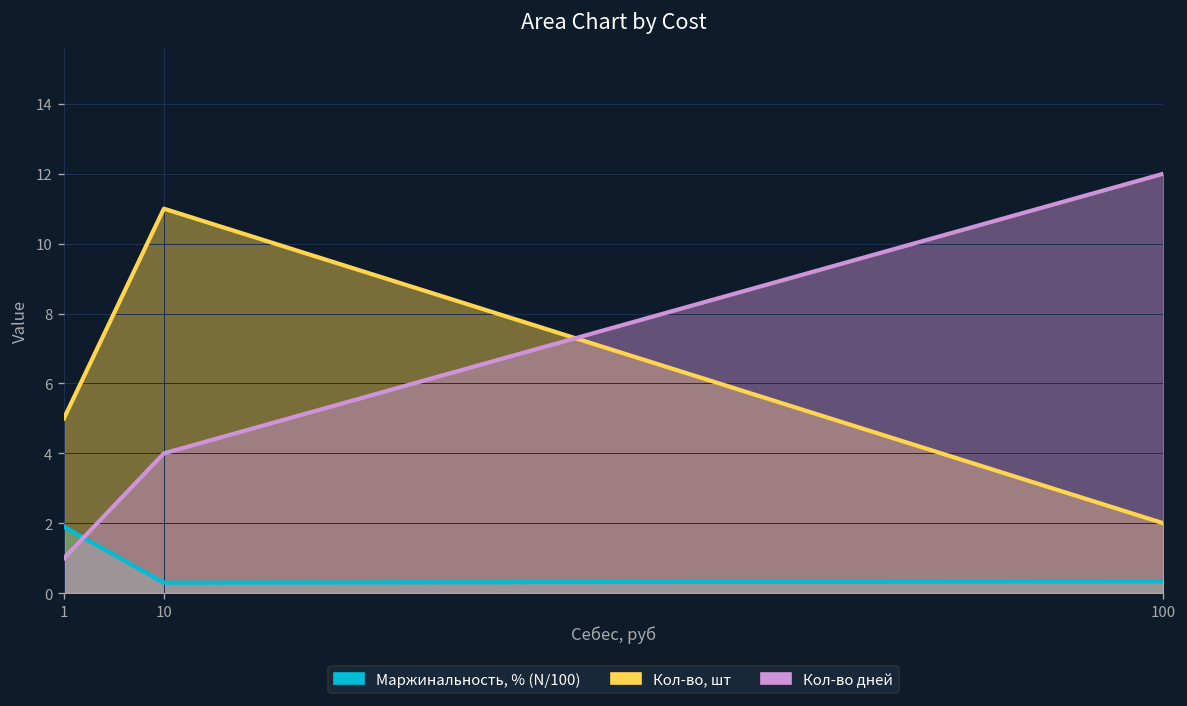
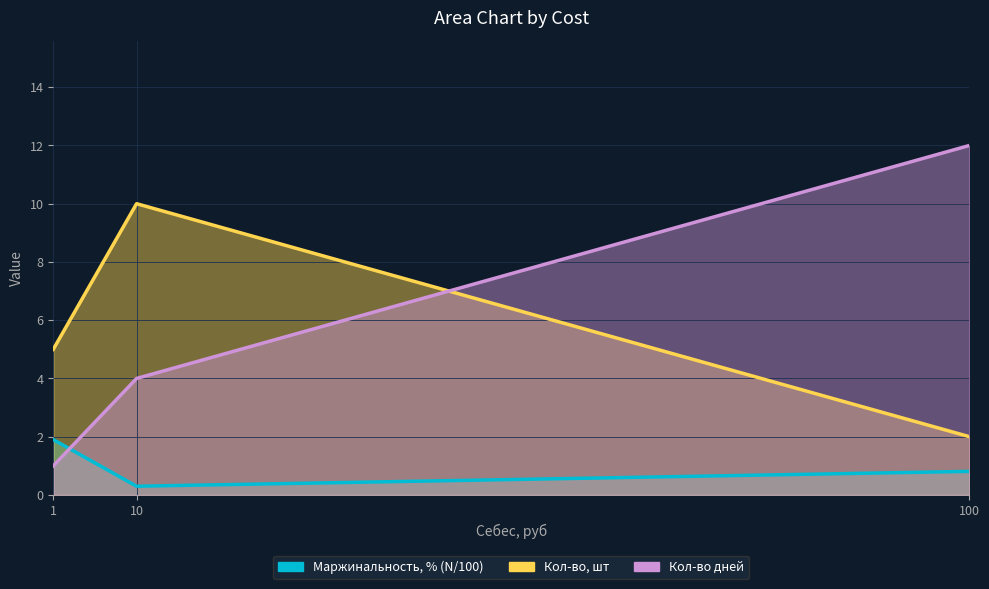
Кол-во, шт, 10: 11 -> 10
Маржинальность, % (N/100), 100: 0.3 -> 0.8
